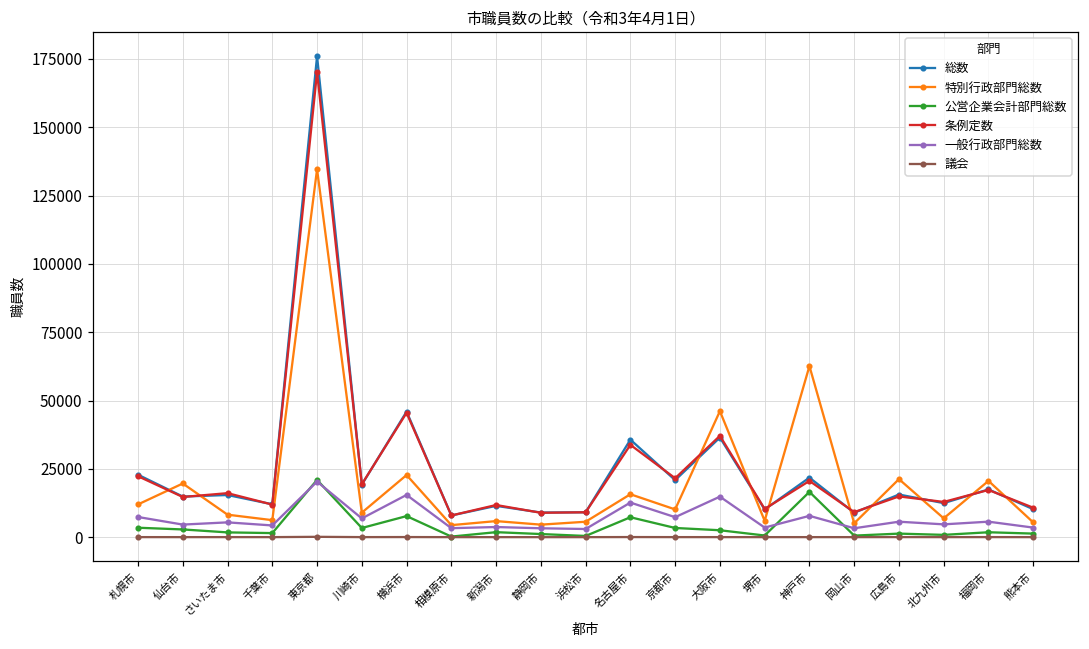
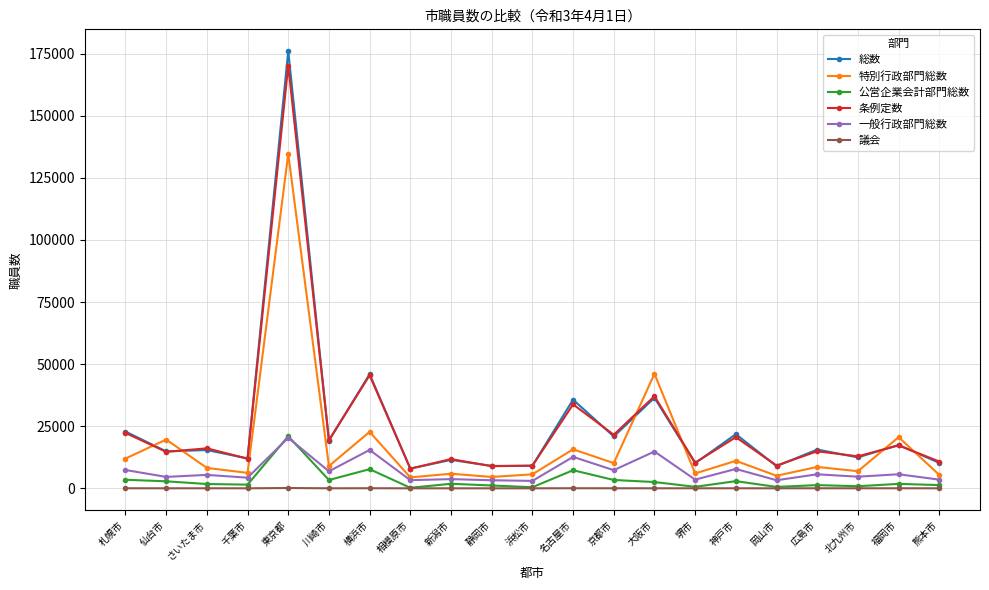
特別行政部門総数, 神戸市: 63000 -> 11000
公営企業会計部門総数, 神戸市: 17000 -> 3000
特別行政部門総数, 広島市: 21000 -> 9000
